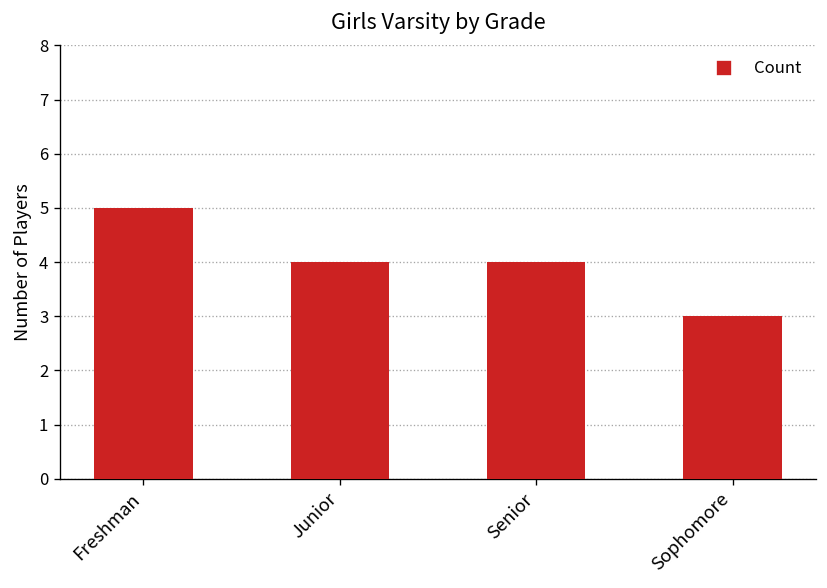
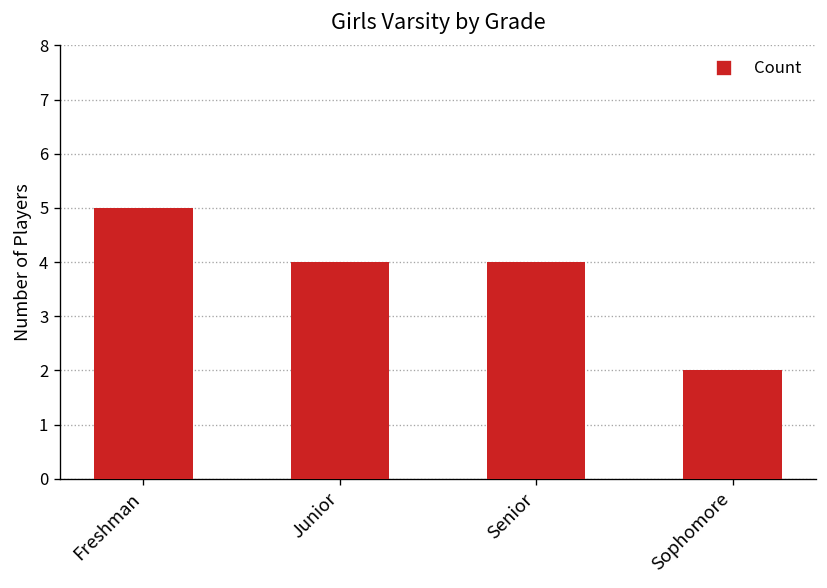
Sophomore: 3 -> 2
